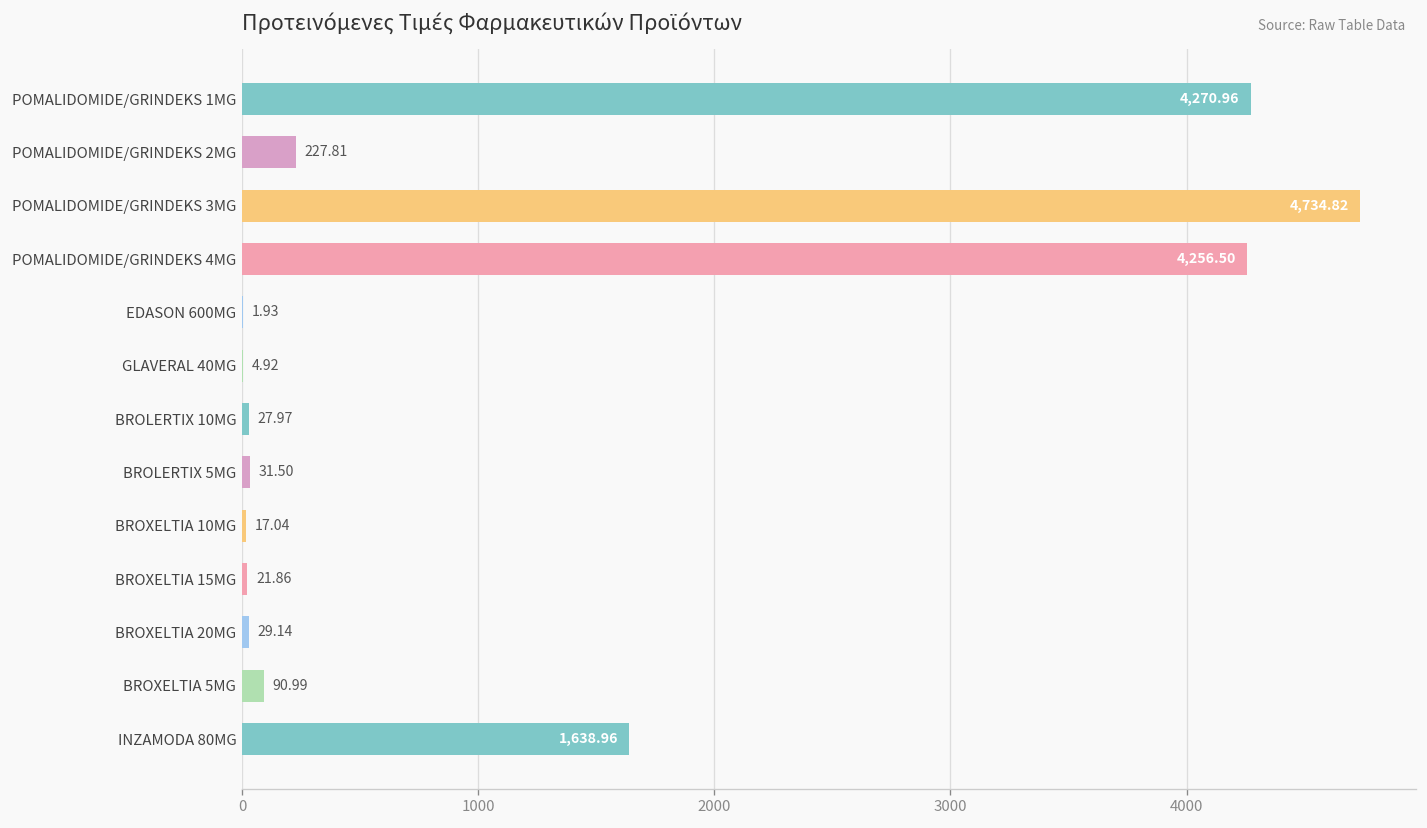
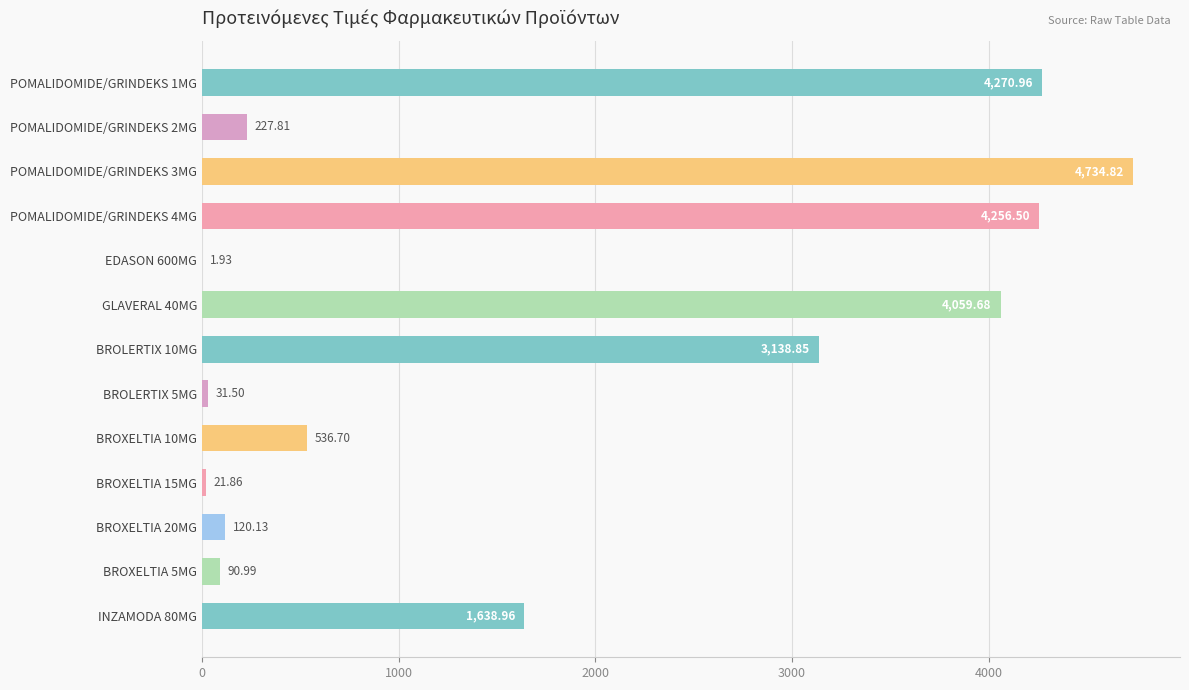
GLAVERAL 40MG: 4.92 -> 4,059.68
BROLERTIX 10MG: 27.97 -> 3,138.85
BROXELTIA 10MG: 17.04 -> 536.70
BROXELTIA 20MG: 29.14 -> 120.13
